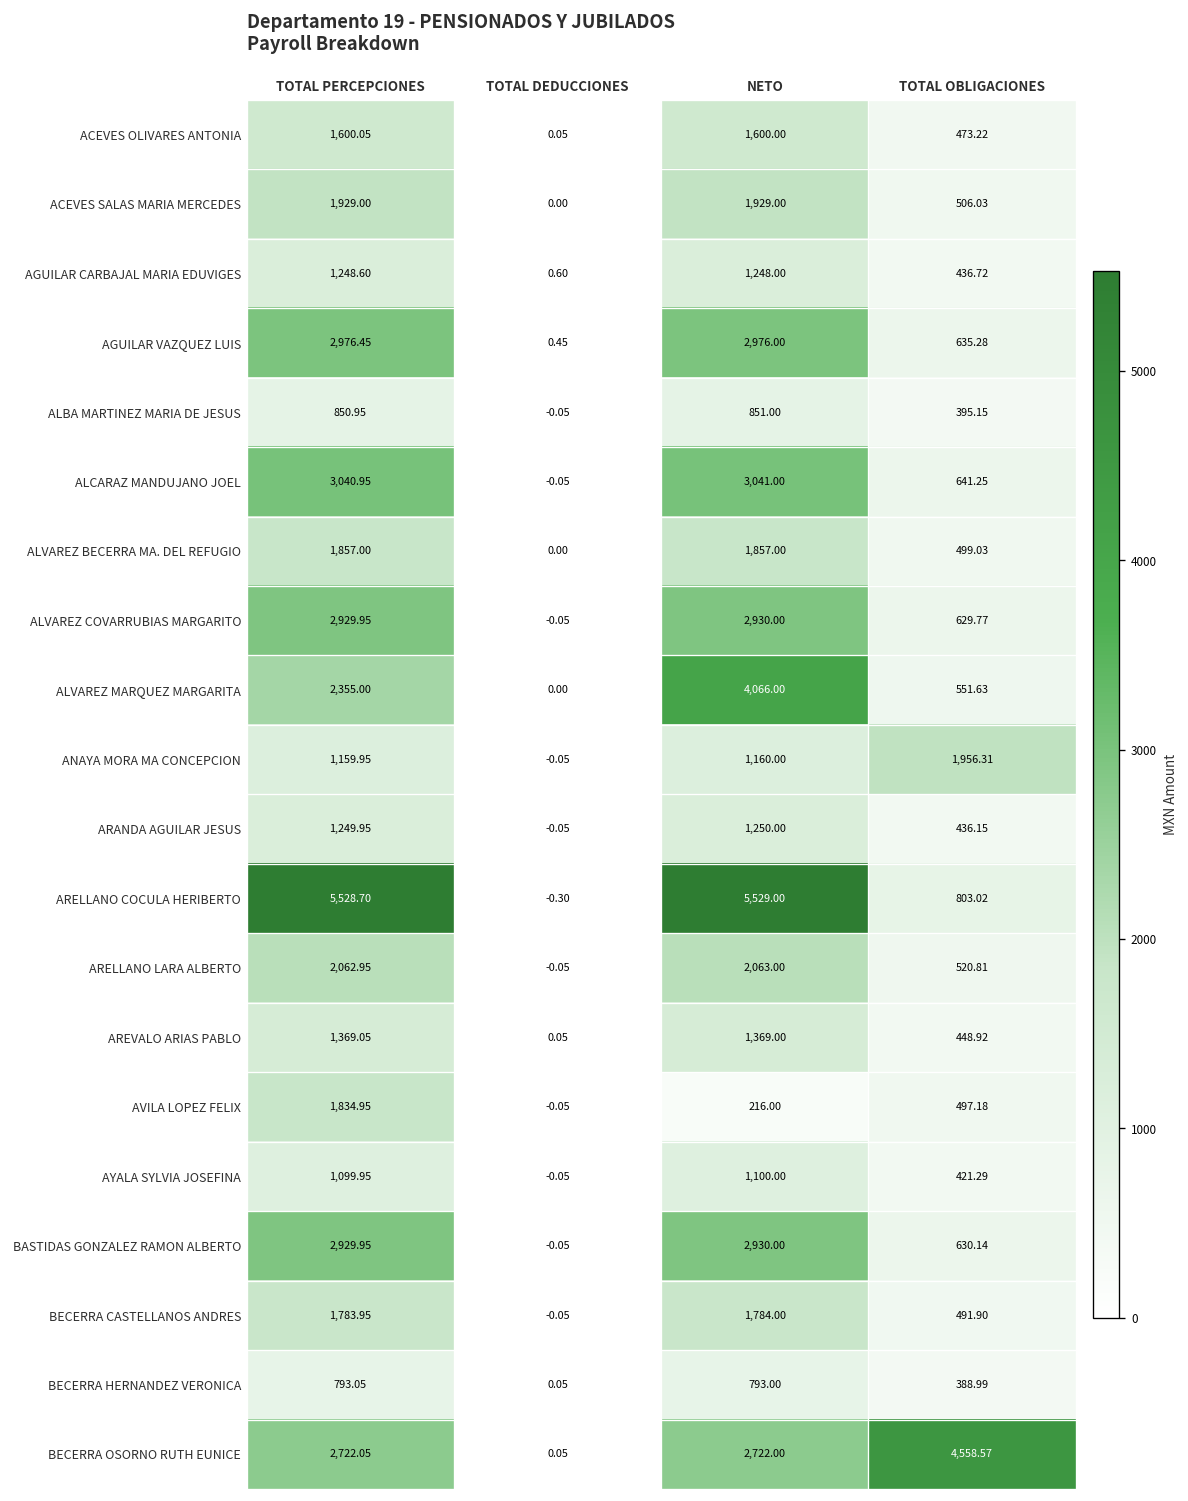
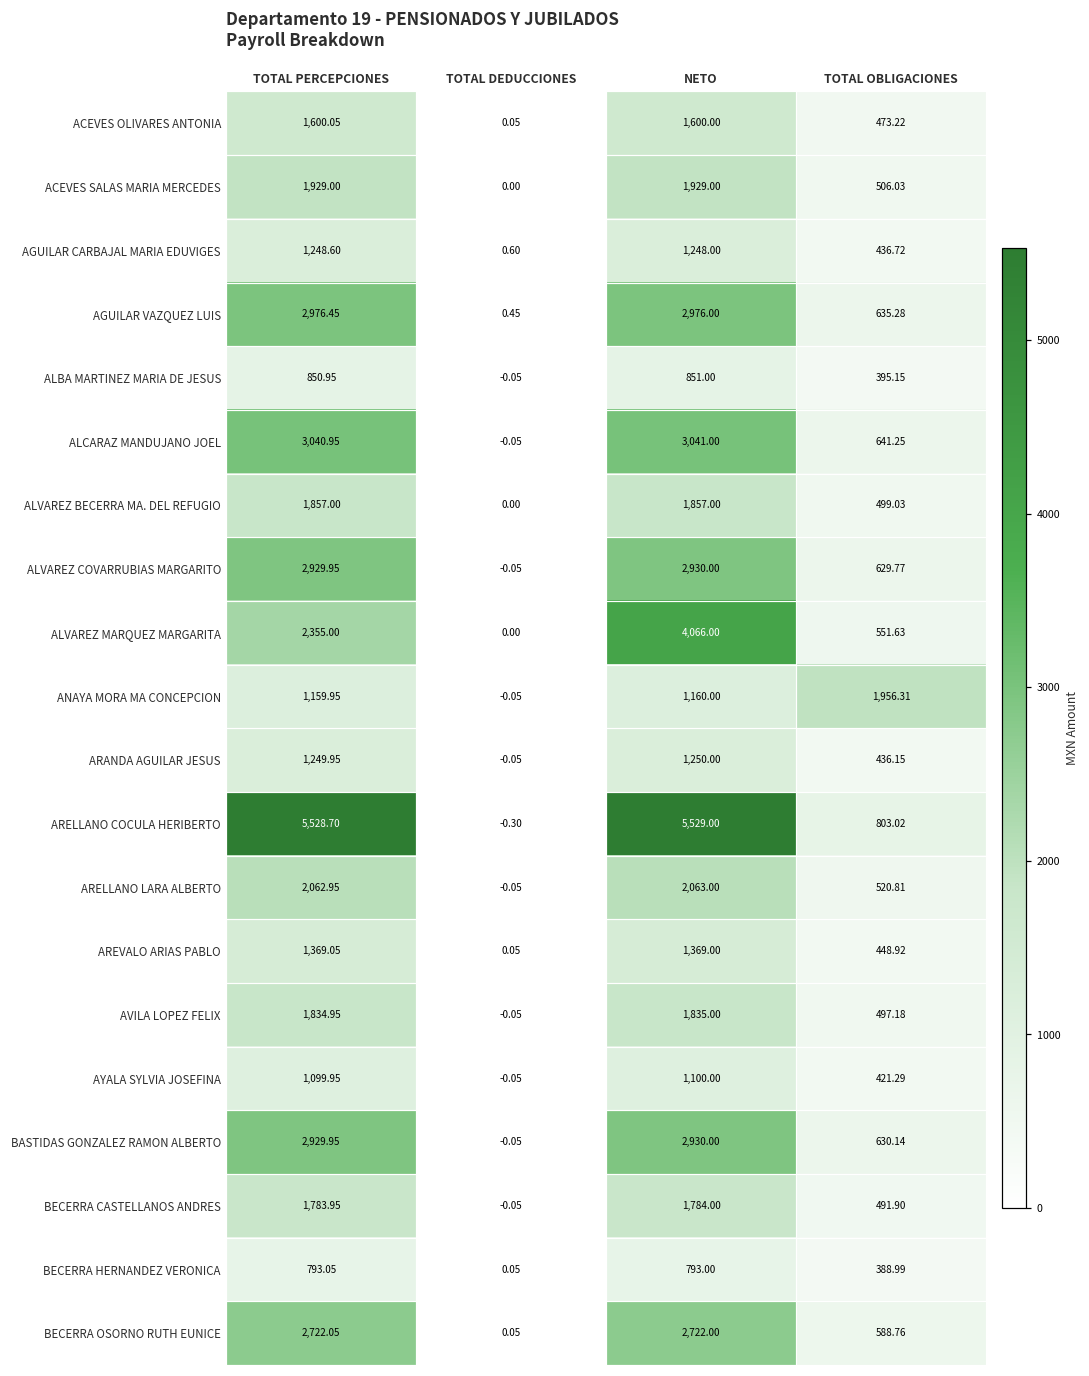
AVILA LOPEZ FELIX, NETO: 216.00 -> 1,835.00
BECERRA OSORNO RUTH EUNICE, TOTAL OBLIGACIONES: 4,558.57 -> 588.76
